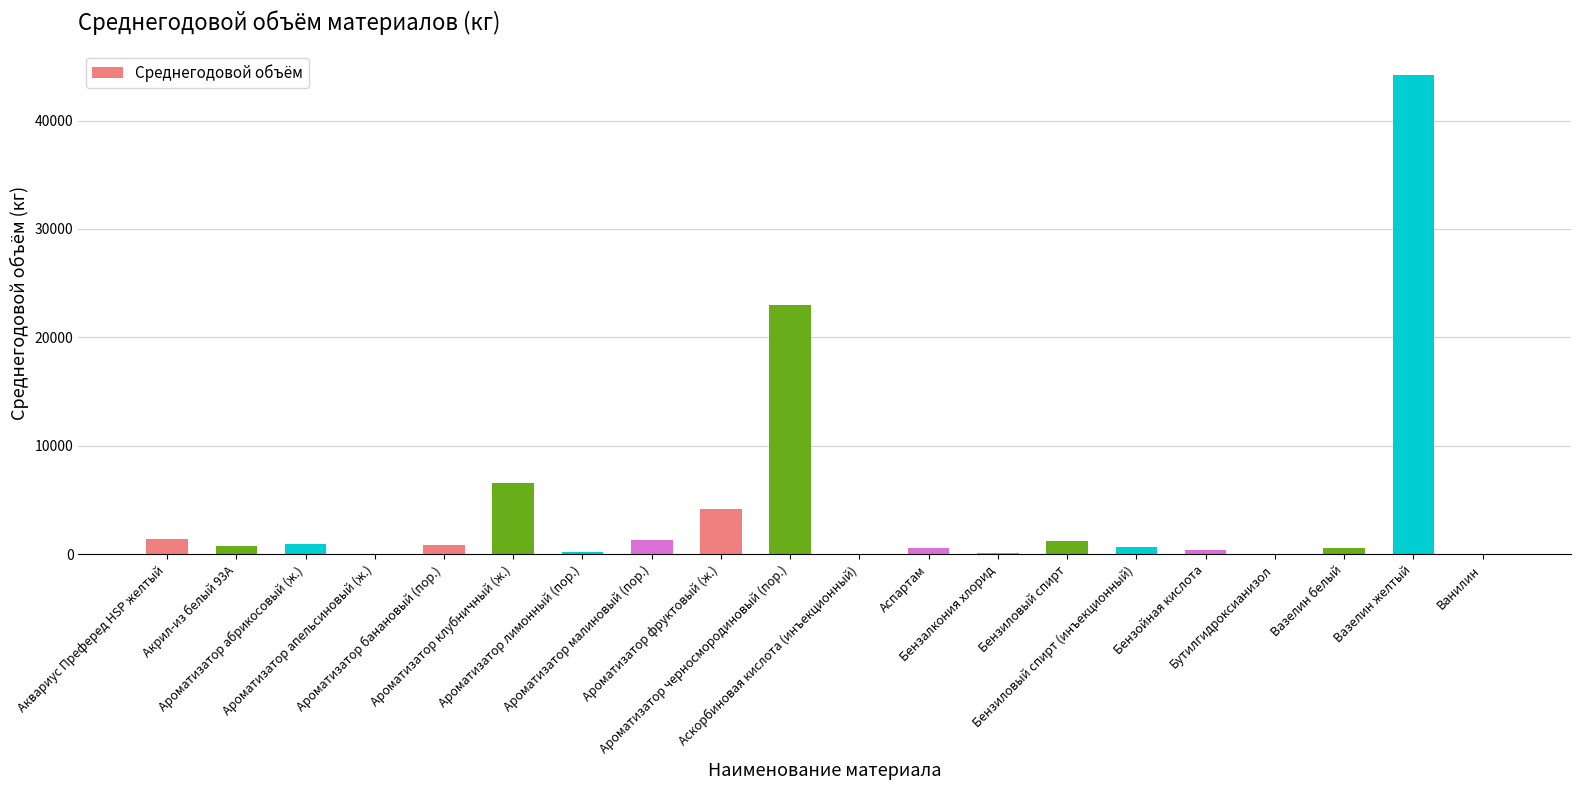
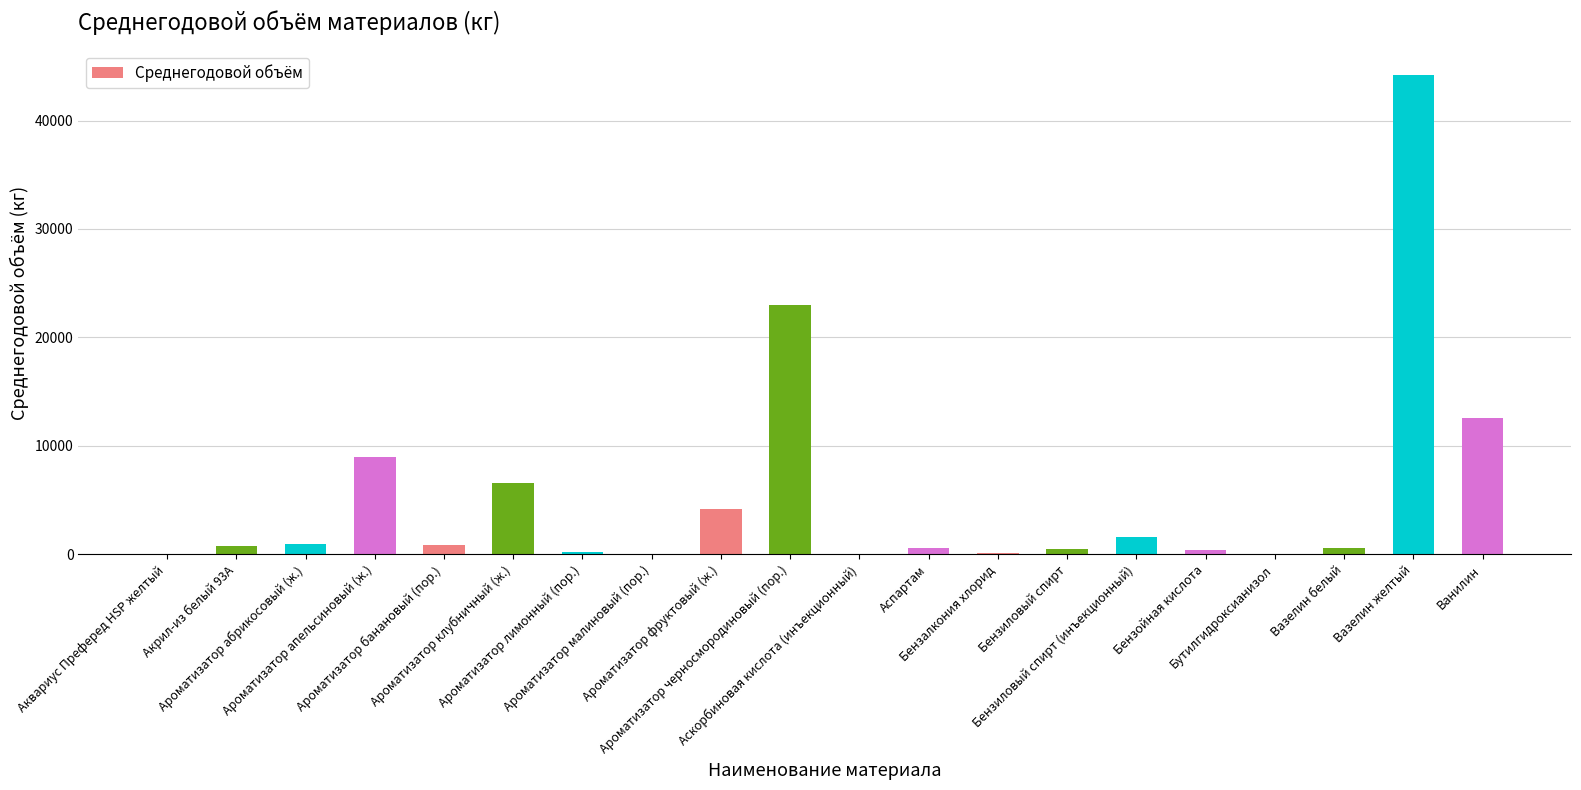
Аквариус Преферед HSP желтый: 1400 -> 0
Ароматизатор апельсиновый (ж.): 0 -> 9000
Ароматизатор малиновый (пор.): 1400 -> 100
Бензиловый спирт: 1300 -> 500
Бензиловый спирт (инъекционный): 600 -> 1600
Ванилин: 0 -> 12600
